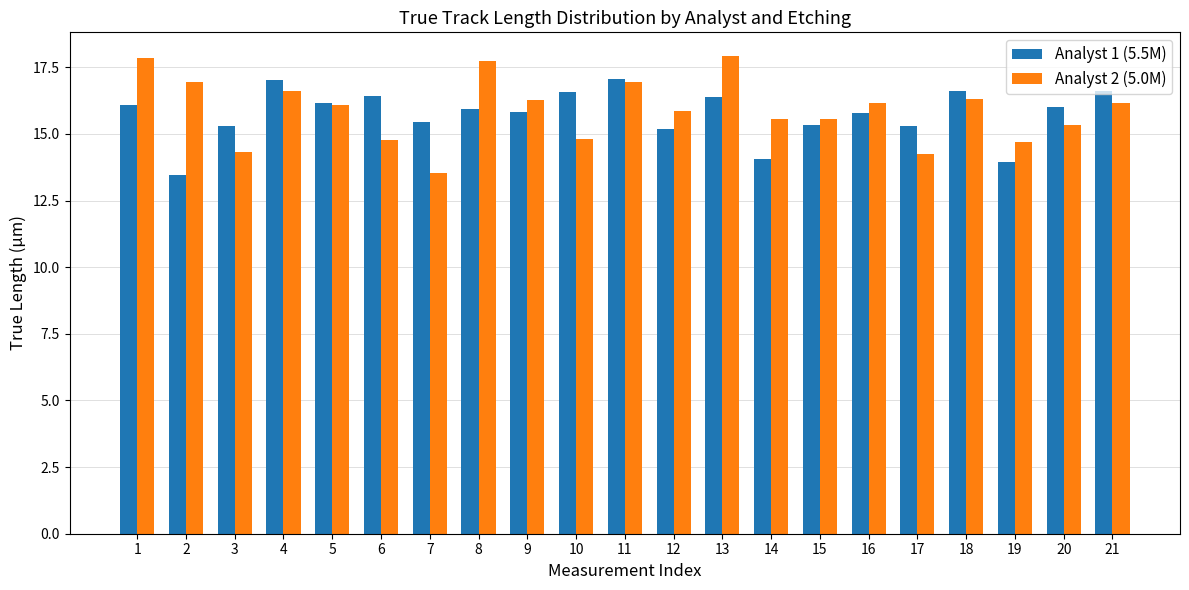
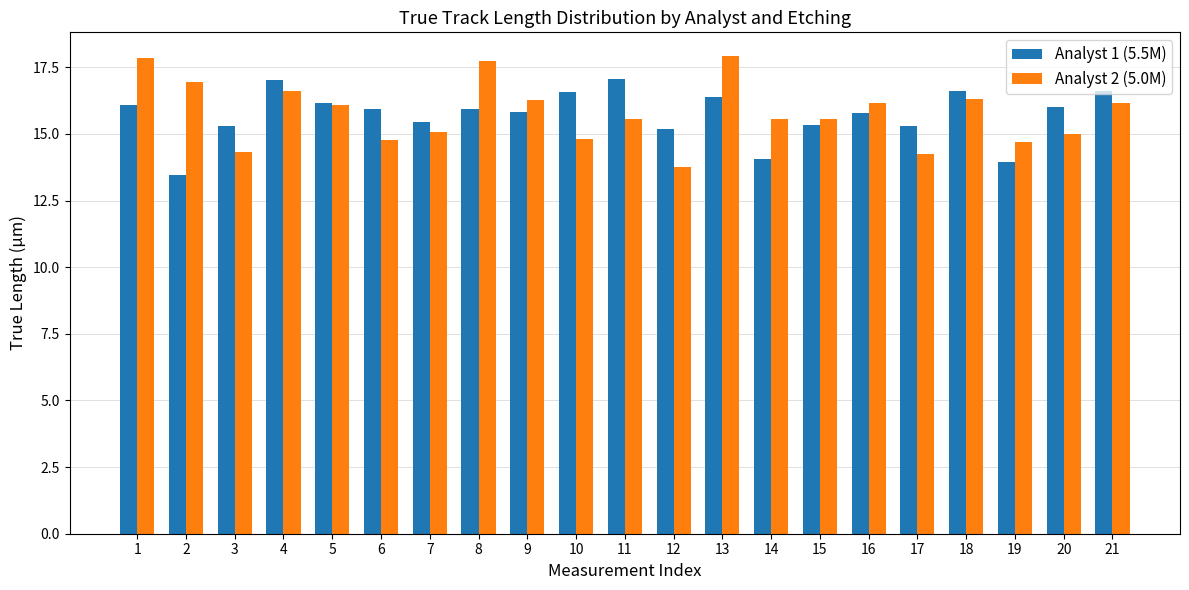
Analyst 1 (5.5M), 6: 16.4 -> 15.9
Analyst 2 (5.0M), 7: 13.6 -> 15.1
Analyst 2 (5.0M), 11: 17.0 -> 15.6
Analyst 2 (5.0M), 12: 15.9 -> 13.8
Analyst 2 (5.0M), 20: 15.4 -> 15.0
